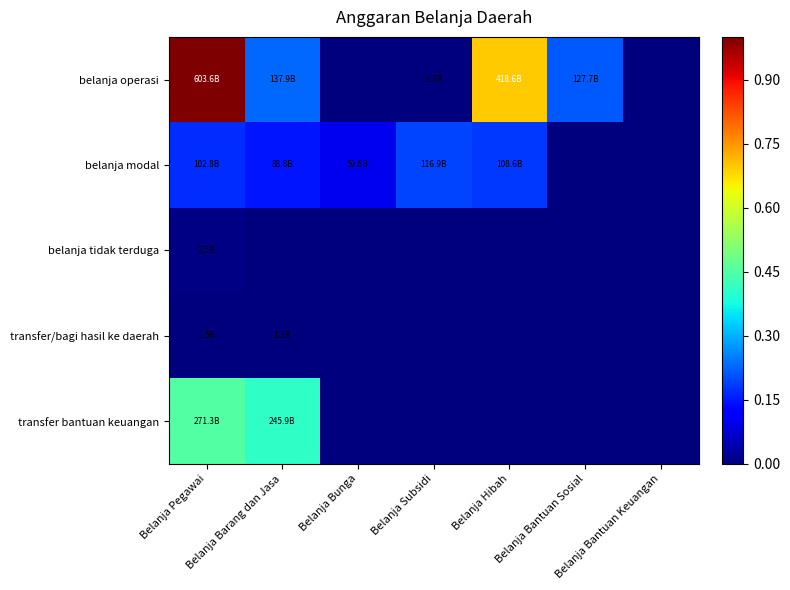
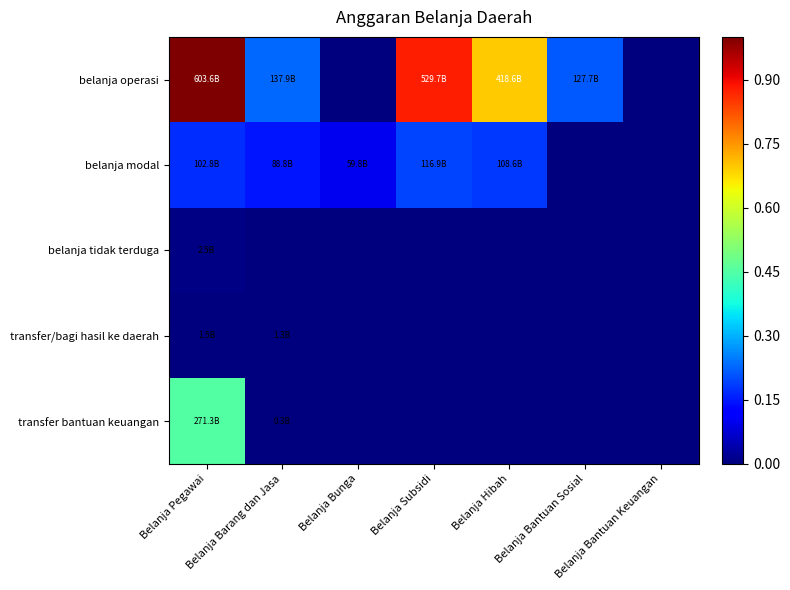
belanja operasi, Belanja Subsidi: 0.7B -> 529.7B
transfer bantuan keuangan, Belanja Barang dan Jasa: 245.9B -> 0.3B
